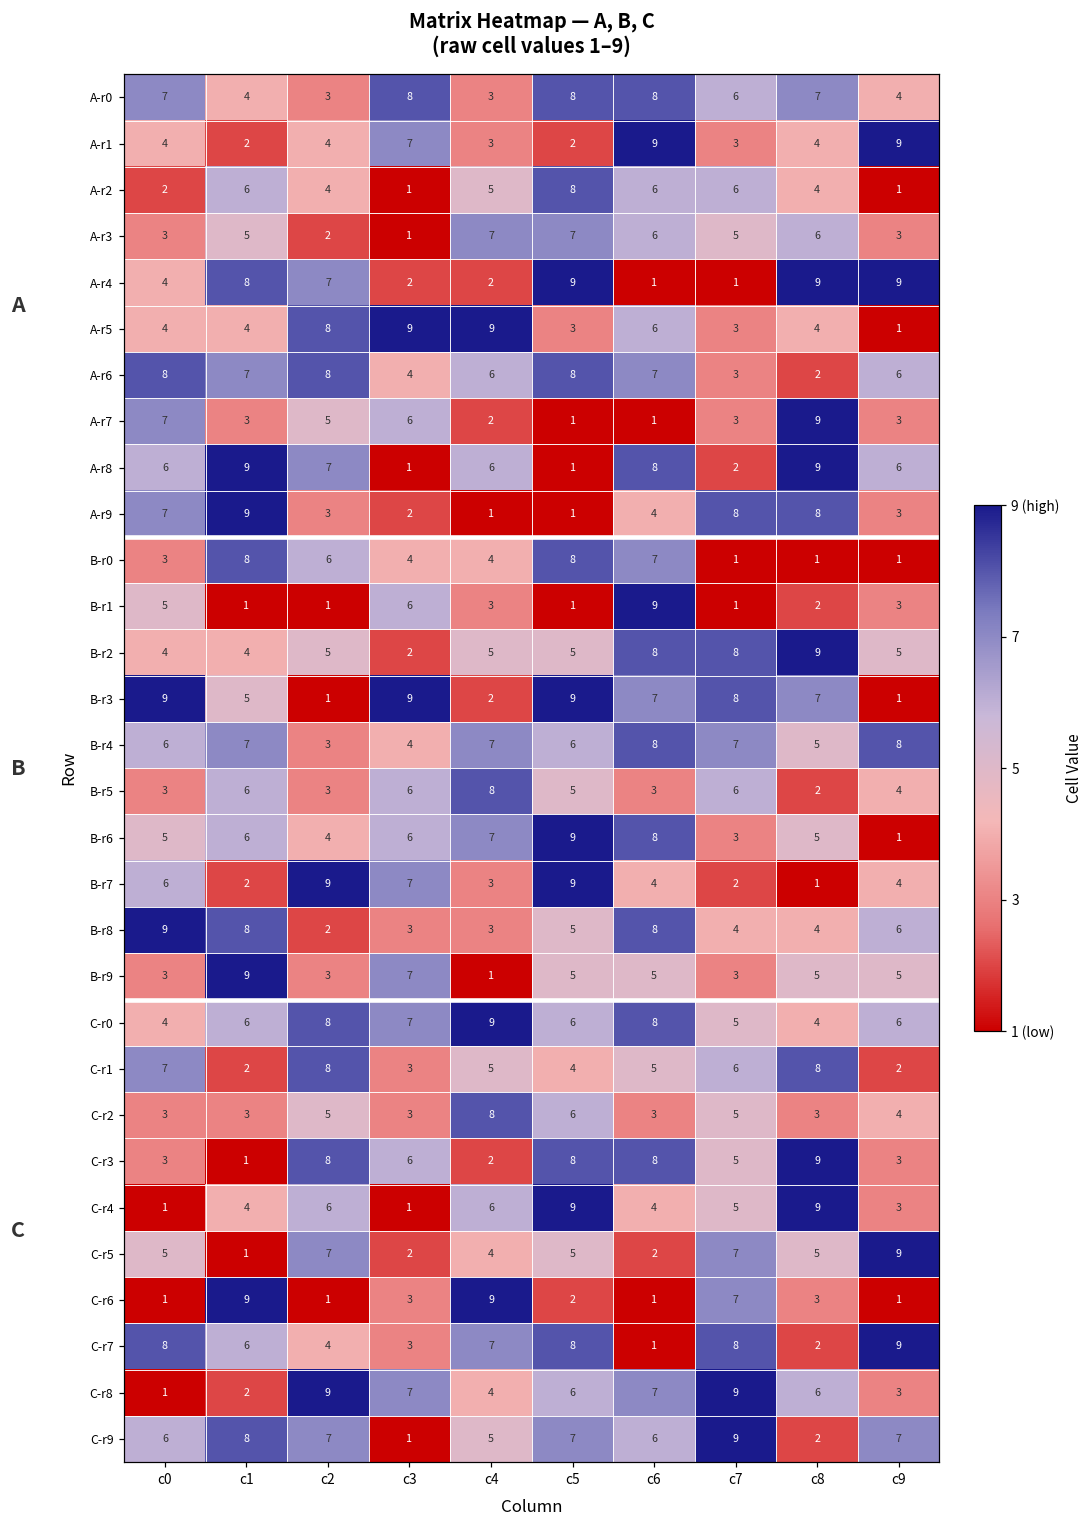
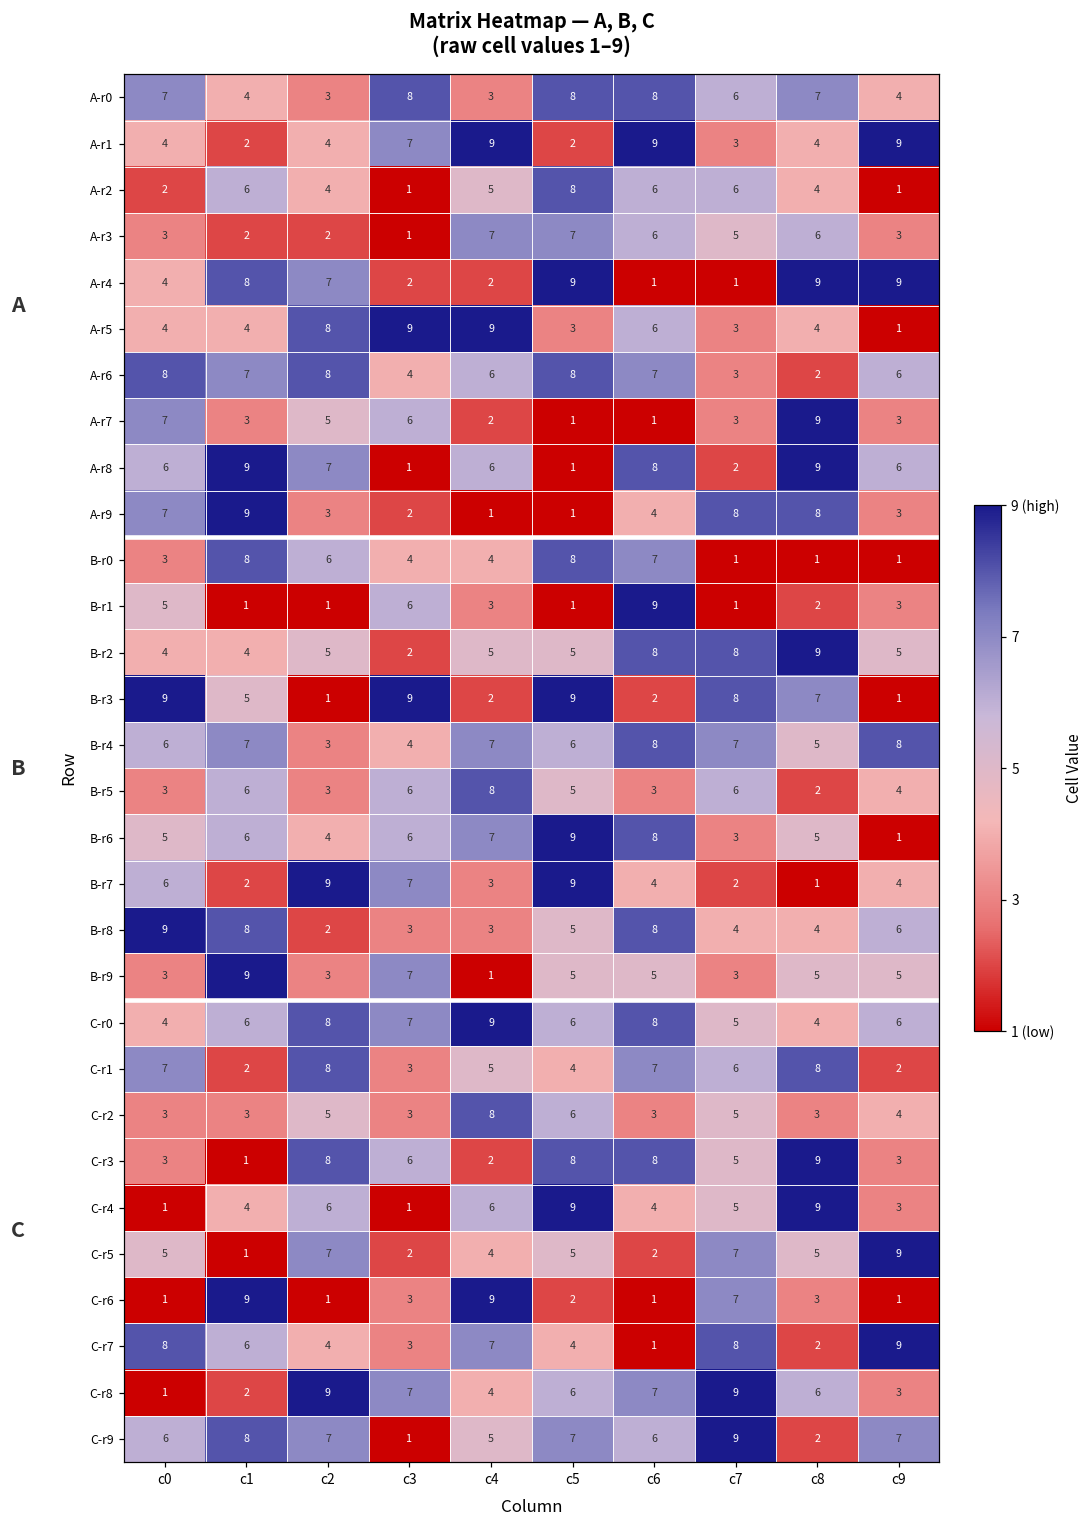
A-r1, c4: 3 -> 9
A-r3, c1: 5 -> 2
B-r3, c6: 7 -> 2
C-r1, c6: 5 -> 7
C-r7, c5: 8 -> 4
